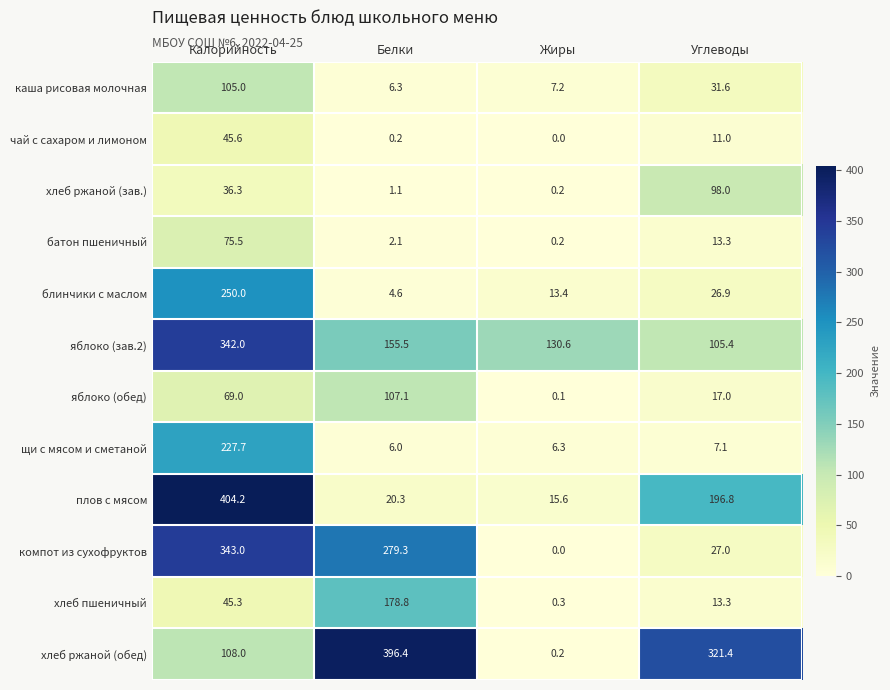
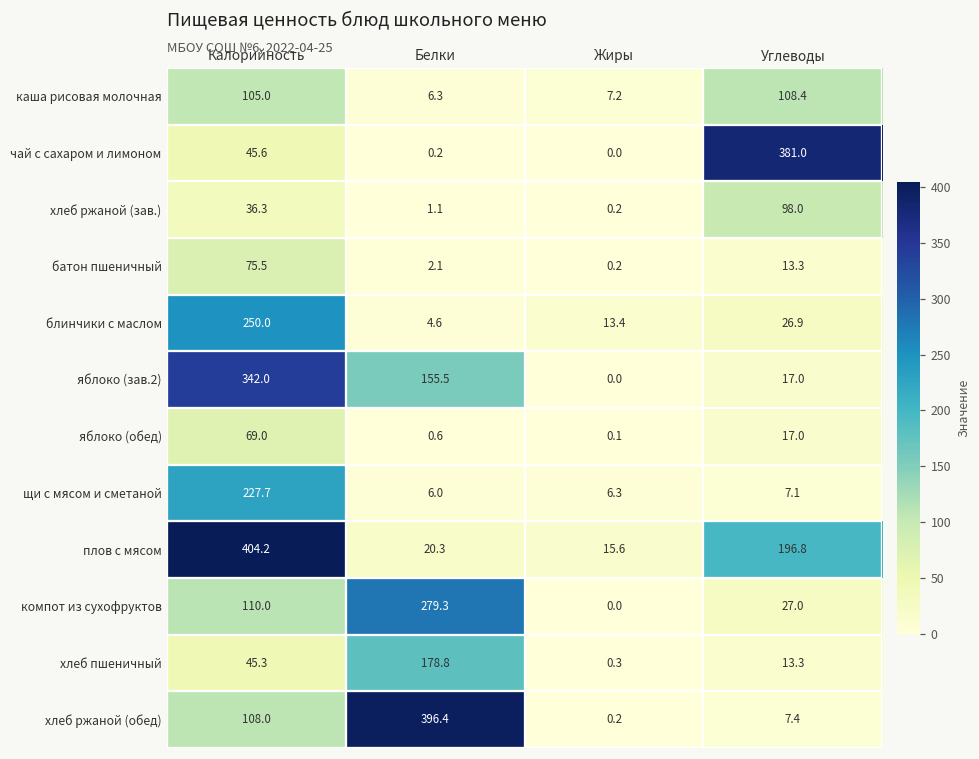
каша рисовая молочная, Углеводы: 31.6 -> 108.4
чай с сахаром и лимоном, Углеводы: 11.0 -> 381.0
яблоко (зав.2), Жиры: 130.6 -> 0.0
яблоко (зав.2), Углеводы: 105.4 -> 17.0
яблоко (обед), Белки: 107.1 -> 0.6
компот из сухофруктов, Калорийность: 343.0 -> 110.0
хлеб ржаной (обед), Углеводы: 321.4 -> 7.4
